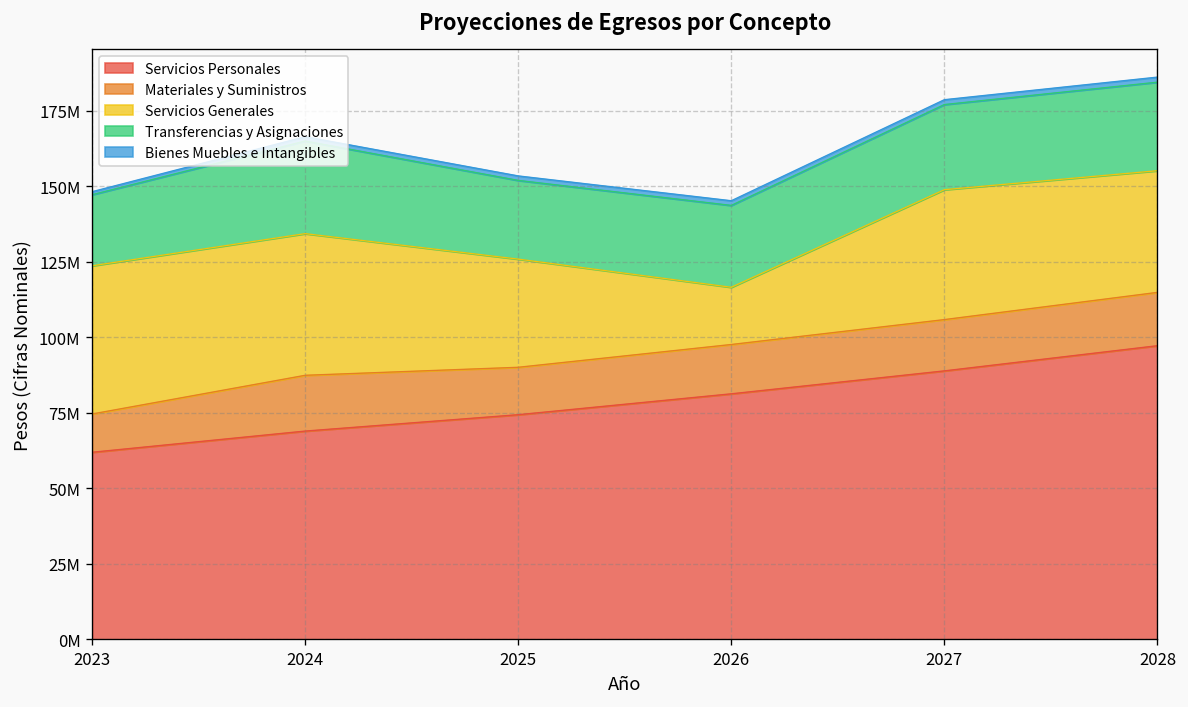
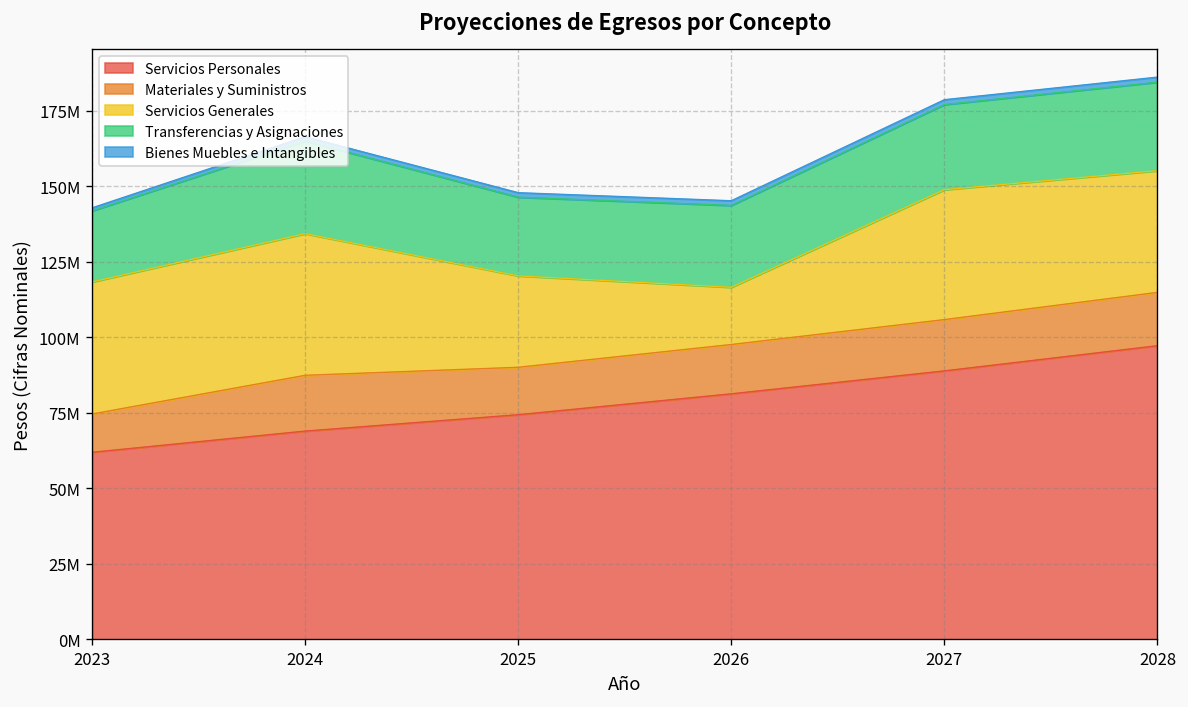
Servicios Generales, 2023: 49000000 -> 44000000
Servicios Generales, 2025: 36000000 -> 30000000
